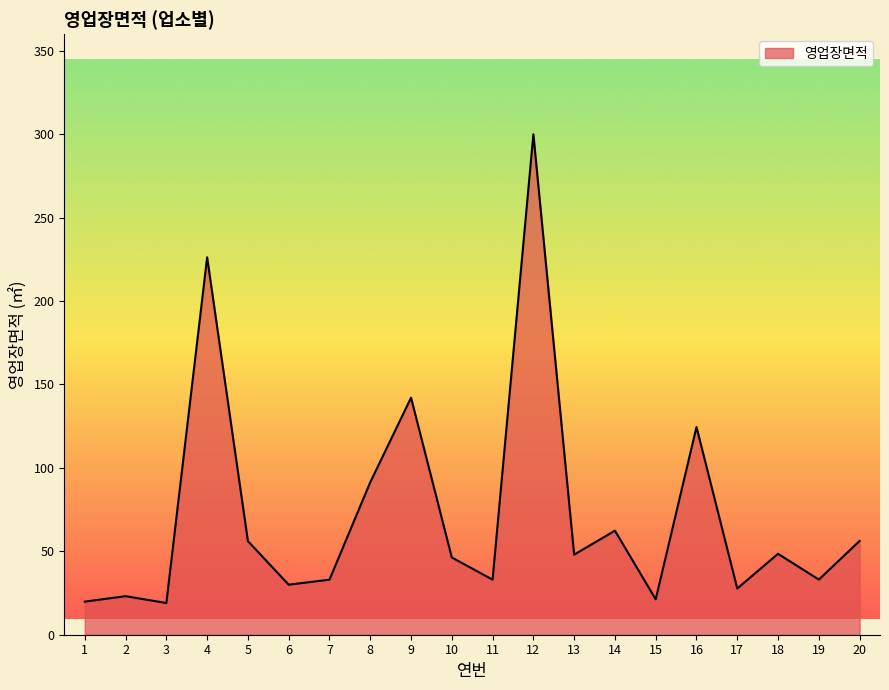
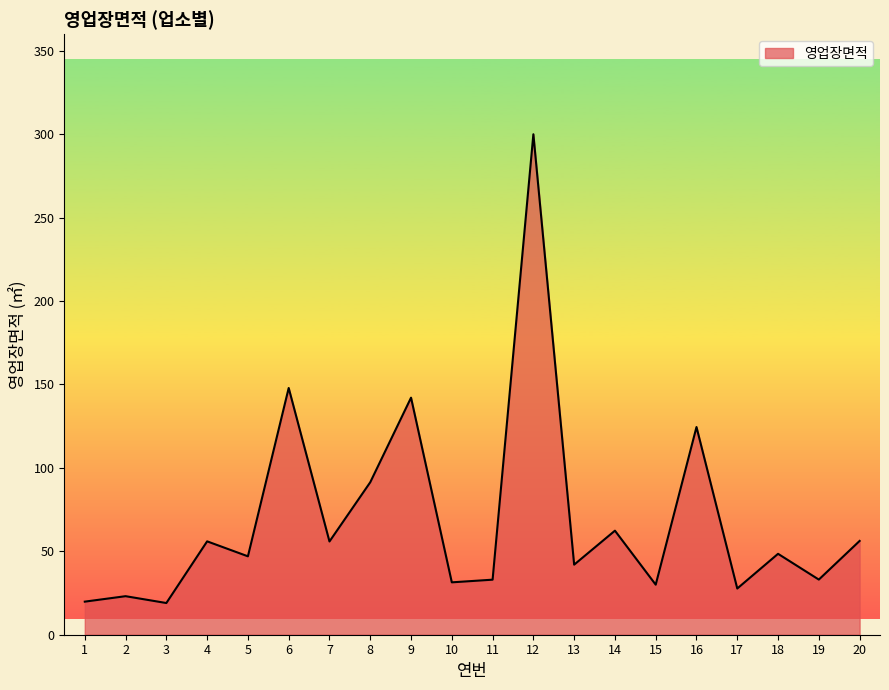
4: 226 -> 56
5: 56 -> 47
6: 30 -> 148
7: 33 -> 56
10: 46 -> 31
13: 48 -> 42
15: 21 -> 30
